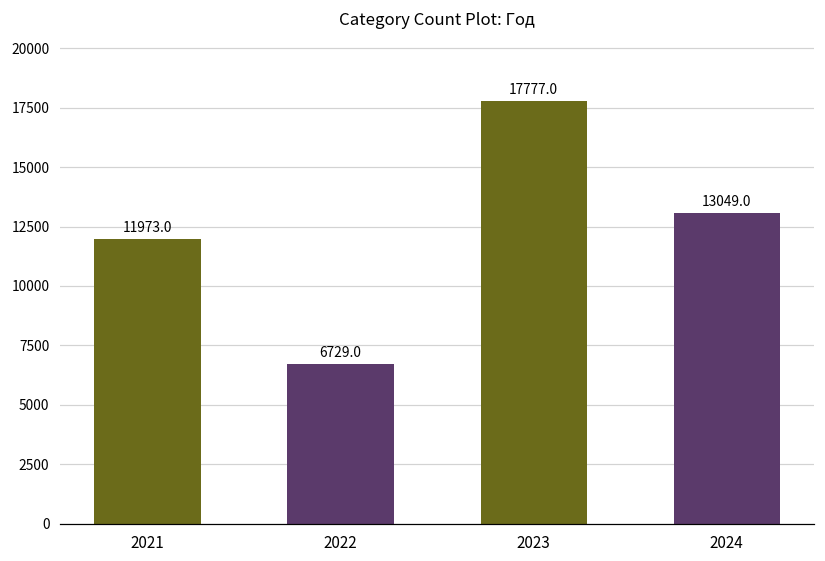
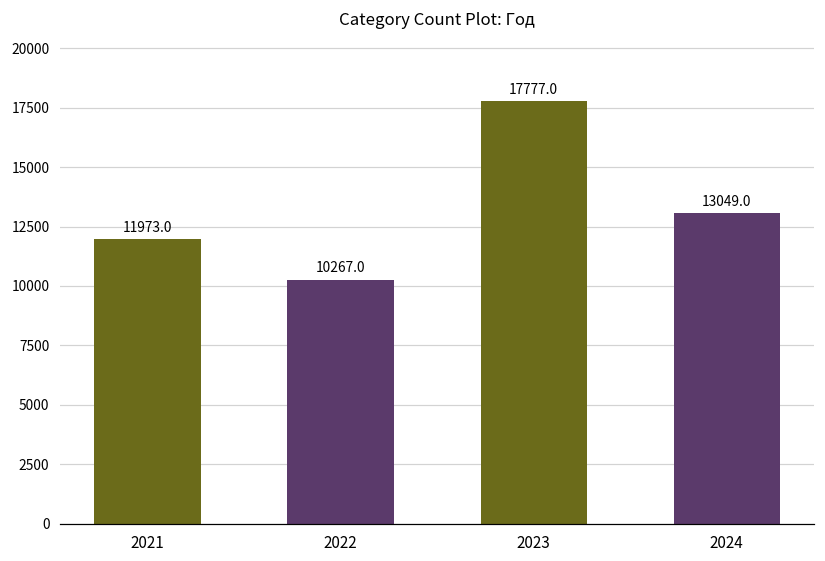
2022: 6729.0 -> 10267.0
